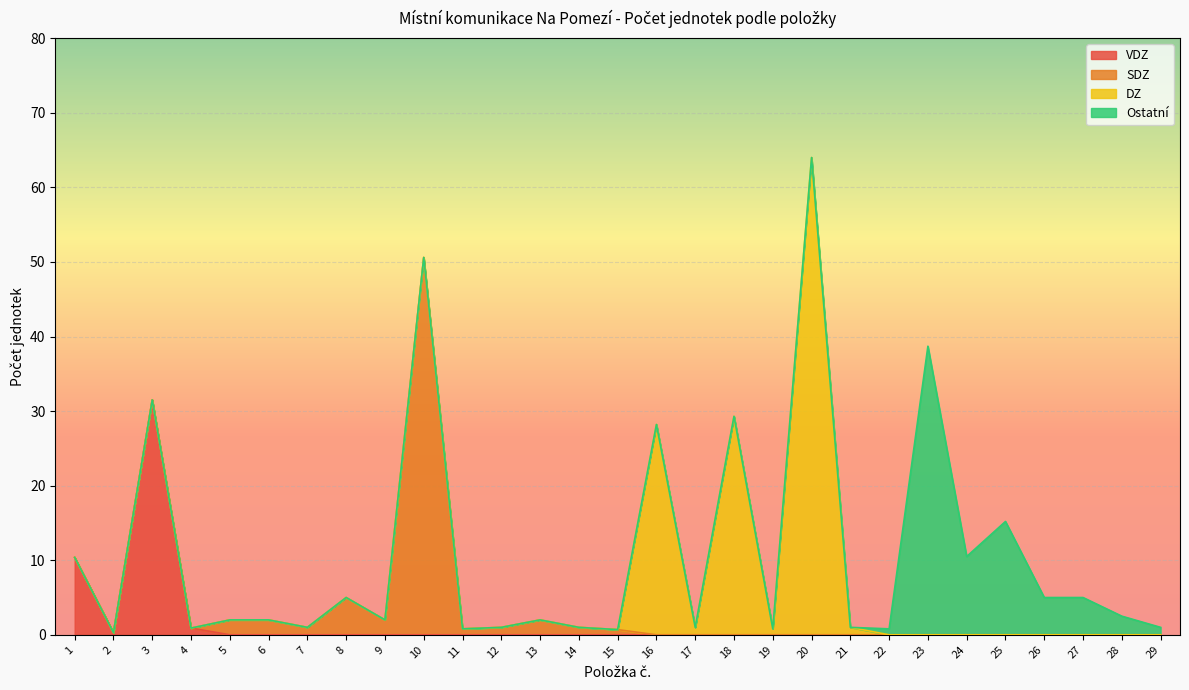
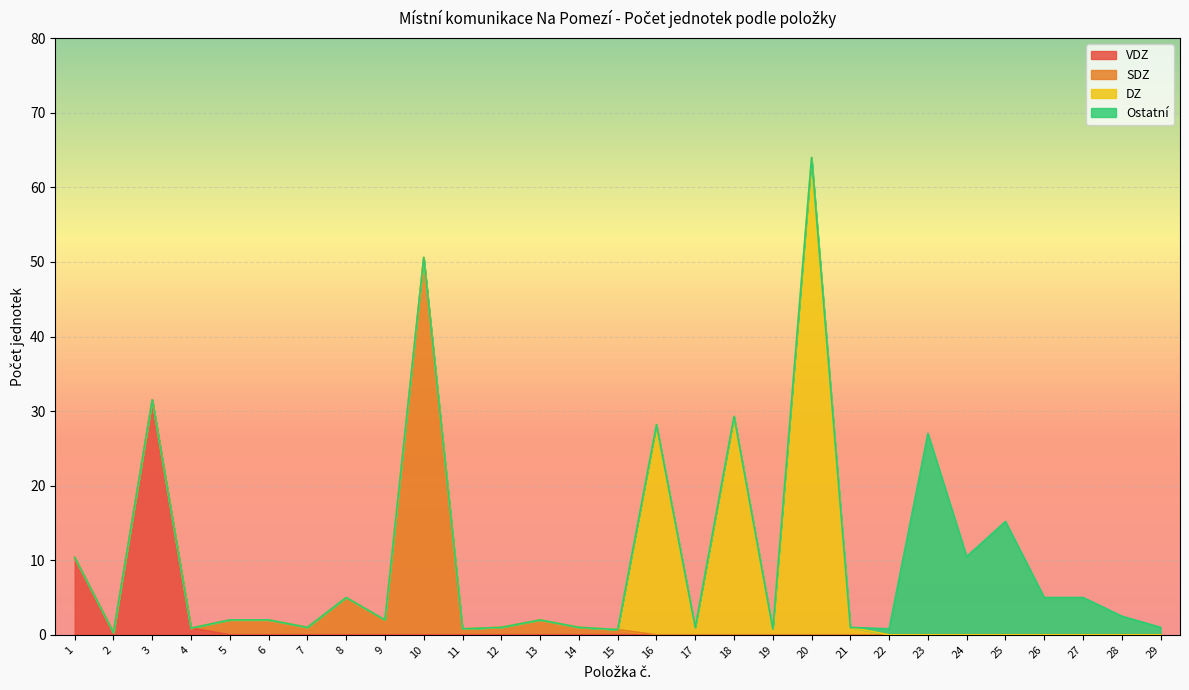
Ostatní, 23: 39 -> 27
